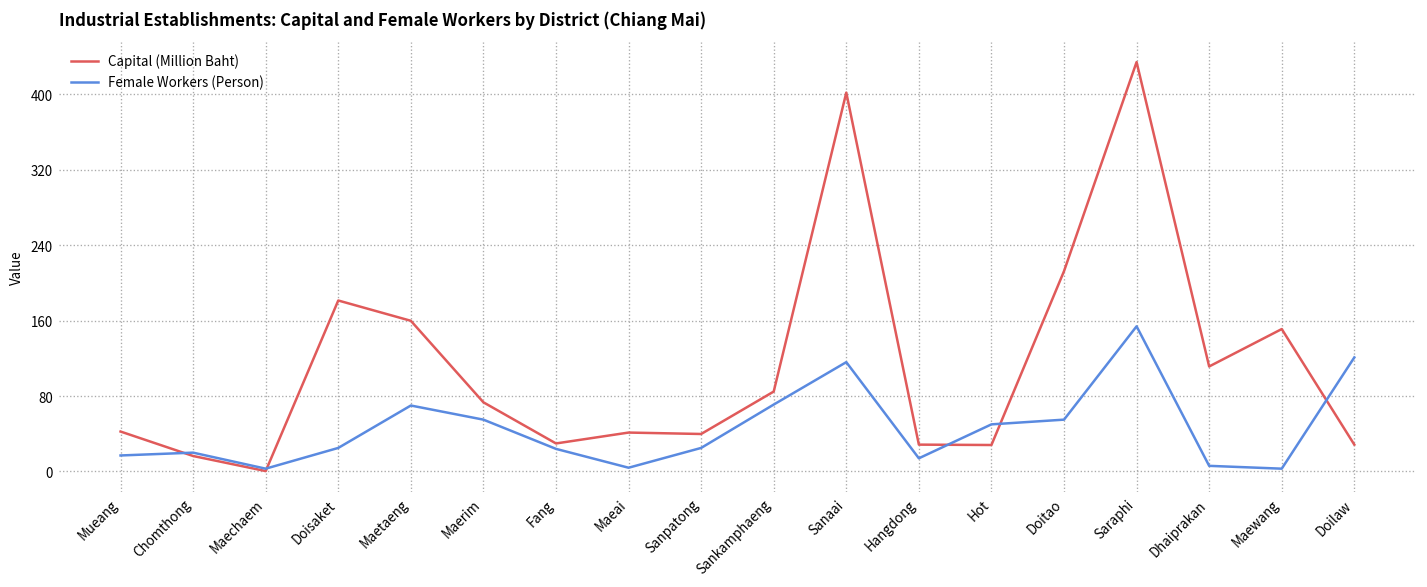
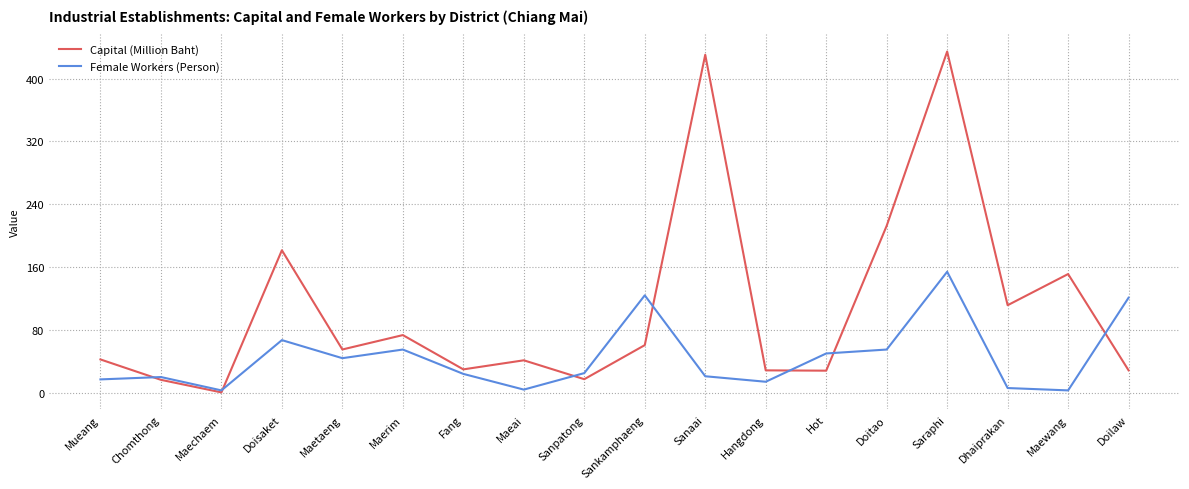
Female Workers (Person), Doisaket: 30 -> 70
Capital (Million Baht), Maetaeng: 160 -> 60
Female Workers (Person), Maetaeng: 70 -> 40
Capital (Million Baht), Sanpatong: 40 -> 20
Capital (Million Baht), Sankamphaeng: 80 -> 60
Female Workers (Person), Sankamphaeng: 70 -> 120
Capital (Million Baht), Sanaai: 400 -> 430
Female Workers (Person), Sanaai: 120 -> 20
